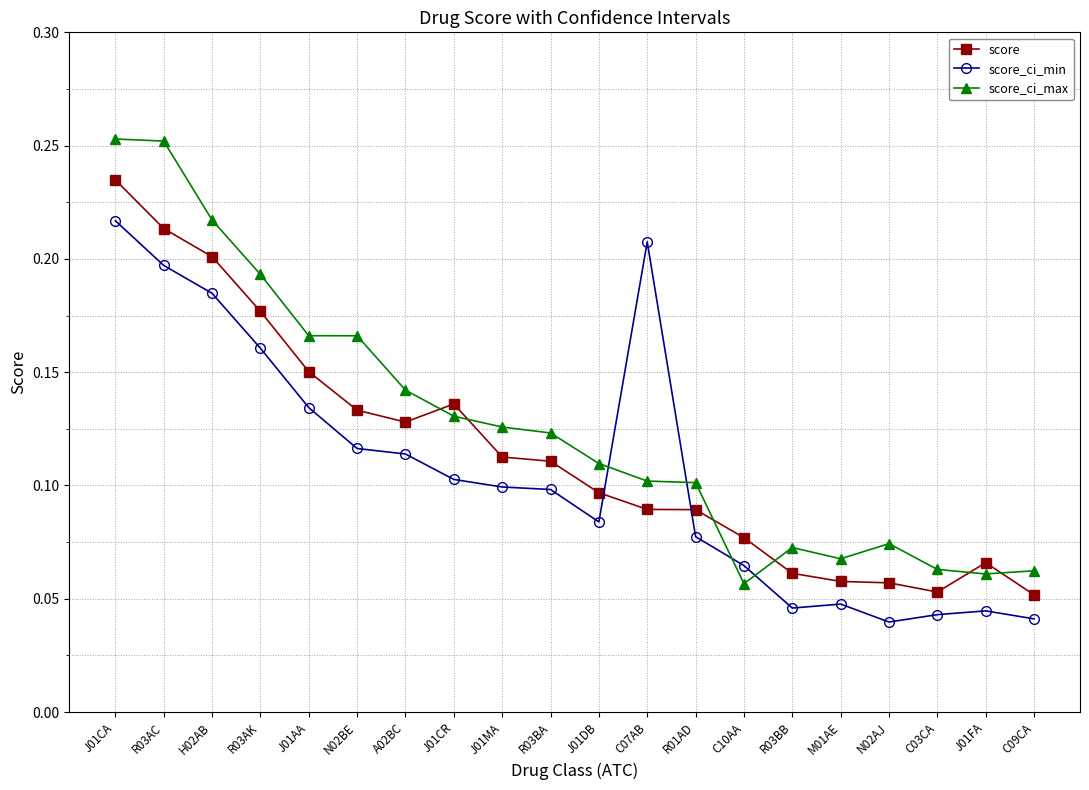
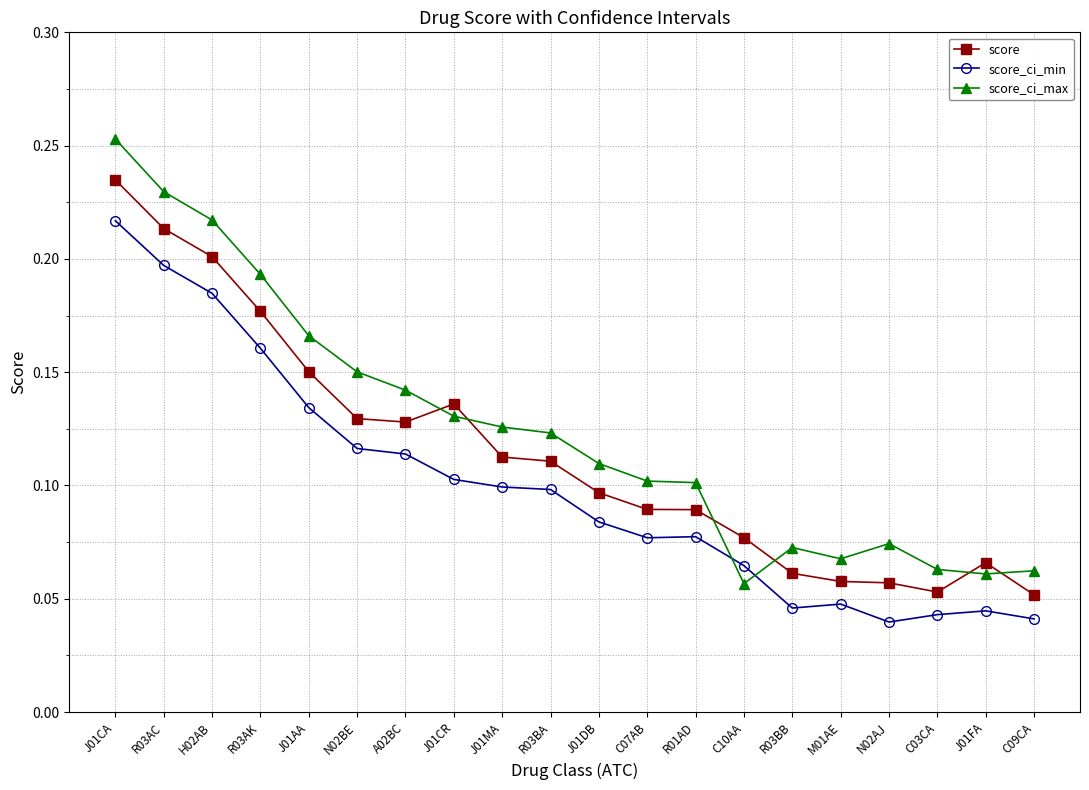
score_ci_max, R03AC: 0.252 -> 0.230
score, N02BE: 0.133 -> 0.130
score_ci_max, N02BE: 0.166 -> 0.150
score_ci_min, C07AB: 0.208 -> 0.077
